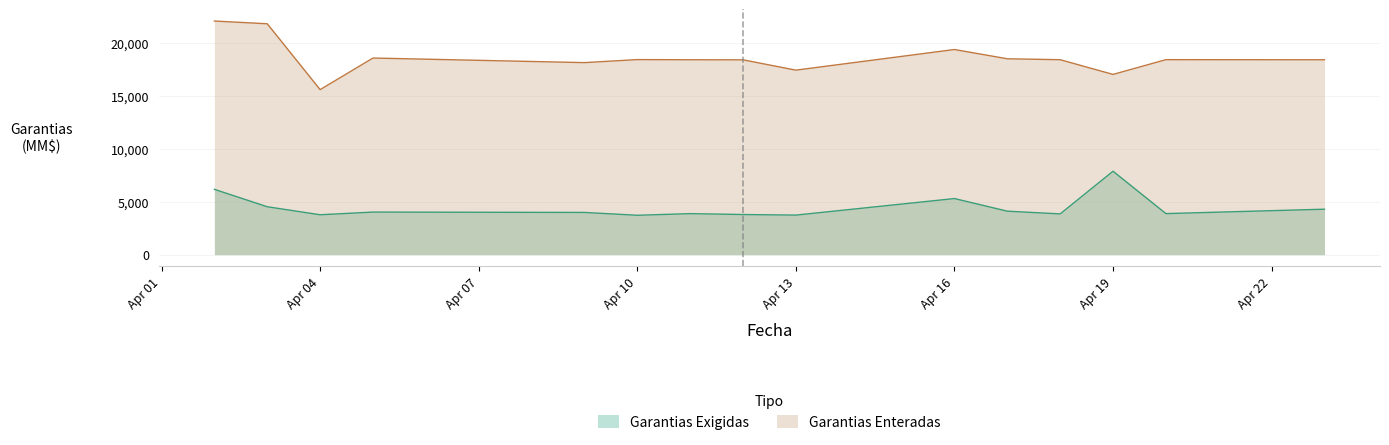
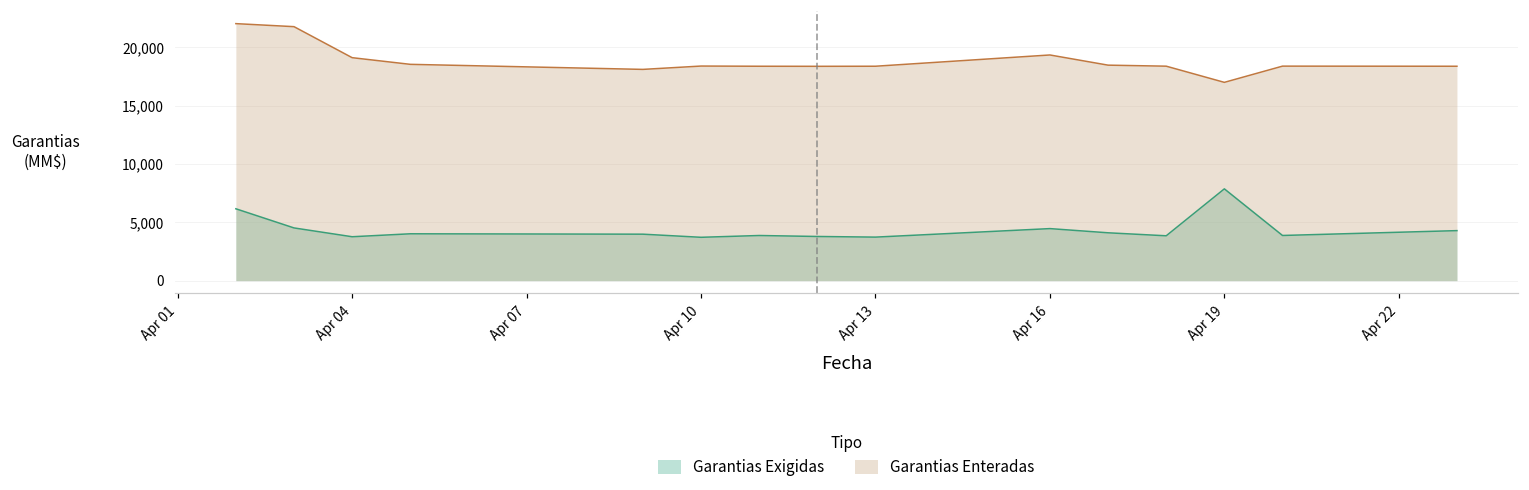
Garantias Enteradas, Apr 04: 15,600 -> 19,100
Garantias Enteradas, Apr 13: 17,400 -> 18,400
Garantias Exigidas, Apr 16: 5,300 -> 4,500
